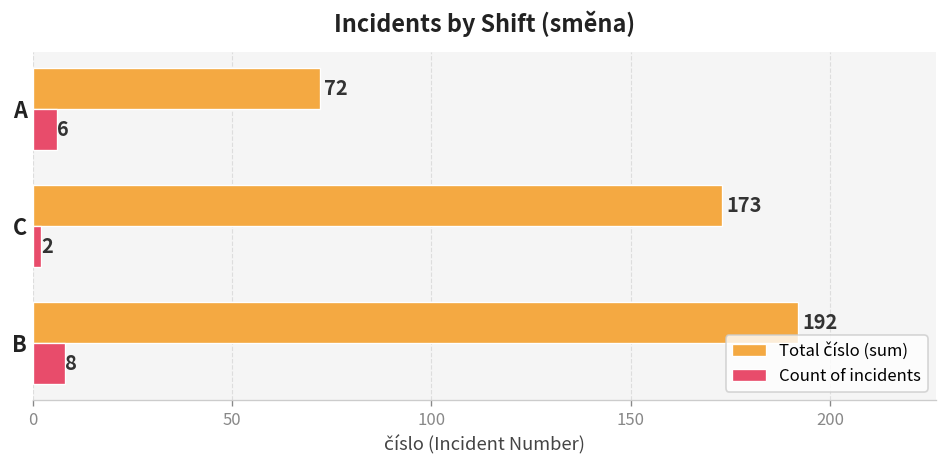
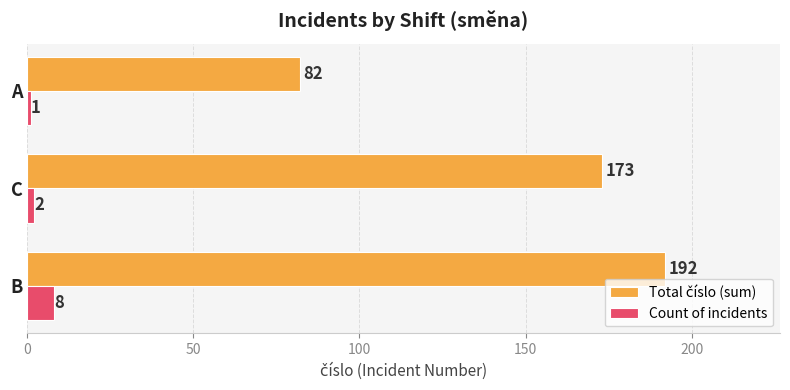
Total číslo (sum), A: 72 -> 82
Count of incidents, A: 6 -> 1
